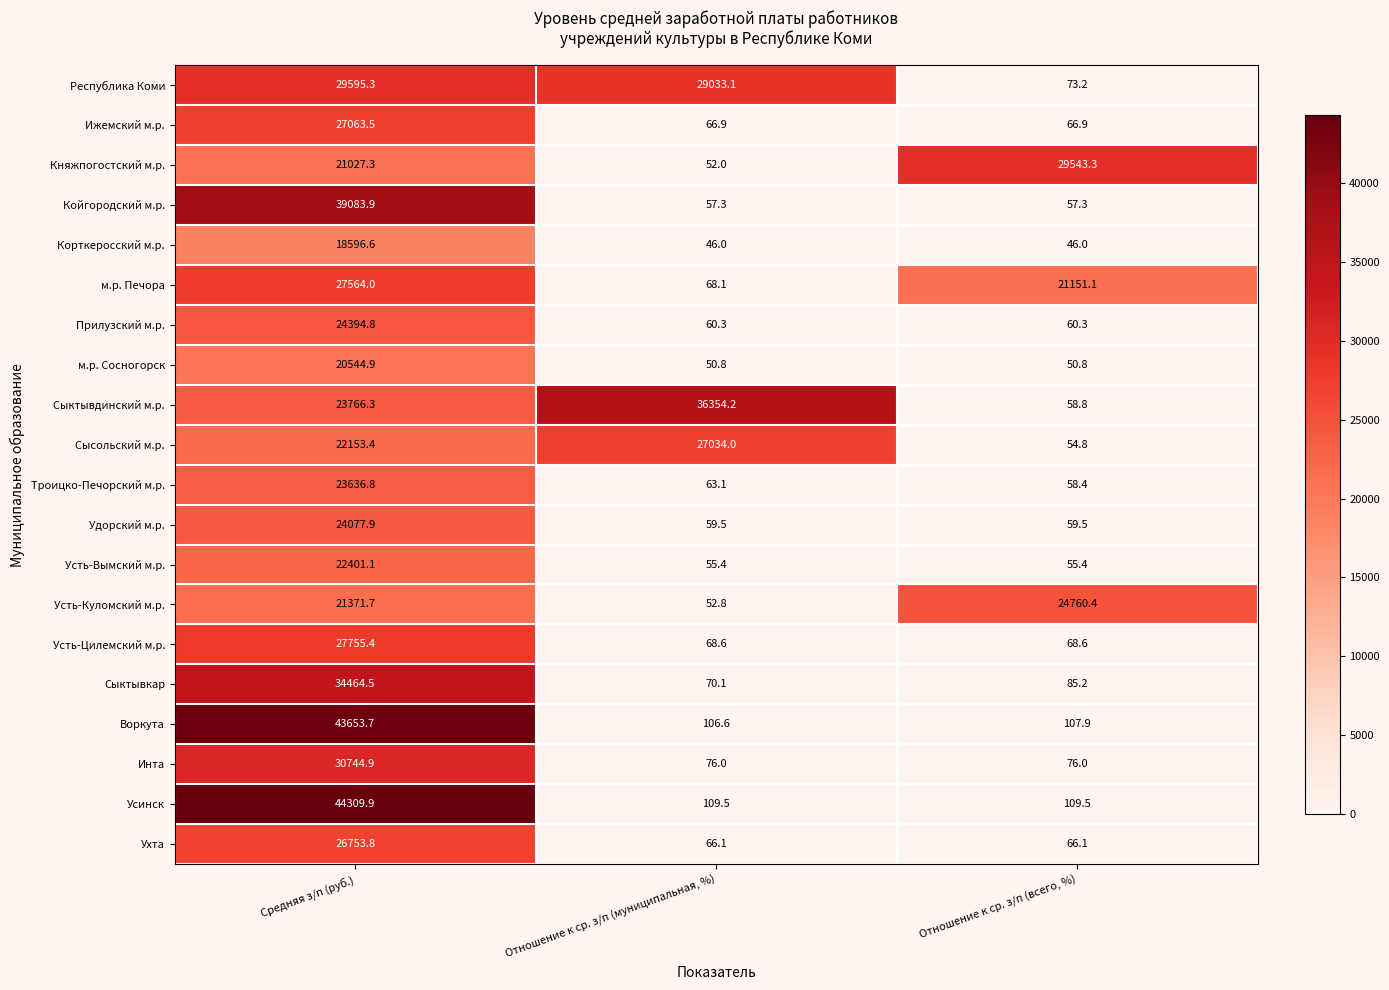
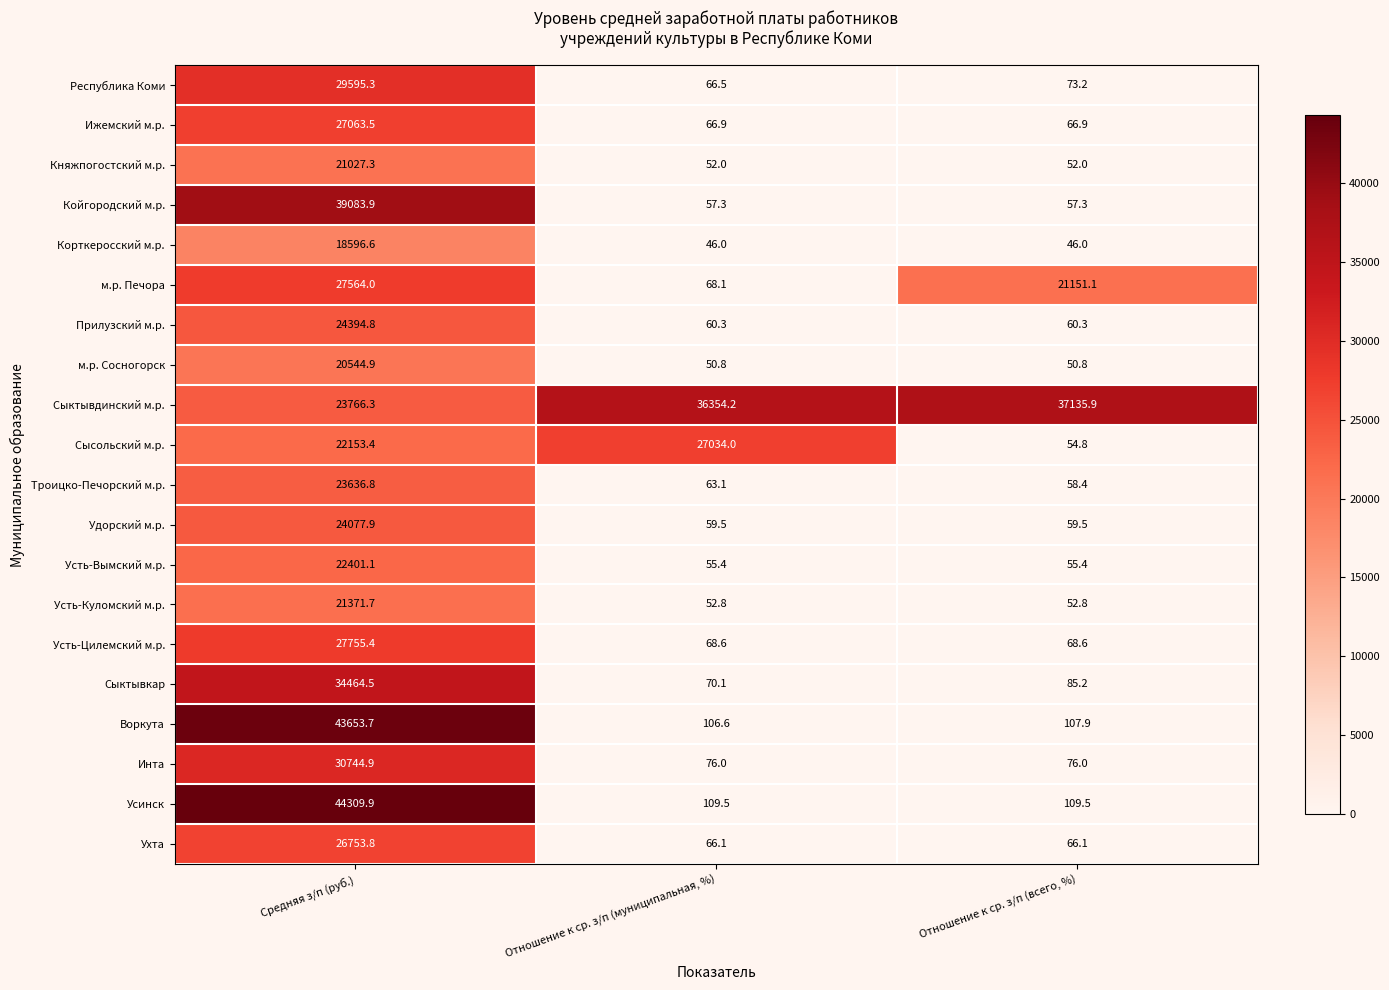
Республика Коми, Отношение к ср. з/п (муниципальная, %): 29033.1 -> 66.5
Княжпогостский м.р., Отношение к ср. з/п (всего, %): 29543.3 -> 52.0
Сыктывдинский м.р., Отношение к ср. з/п (всего, %): 58.8 -> 37135.9
Усть-Куломский м.р., Отношение к ср. з/п (всего, %): 24760.4 -> 52.8
